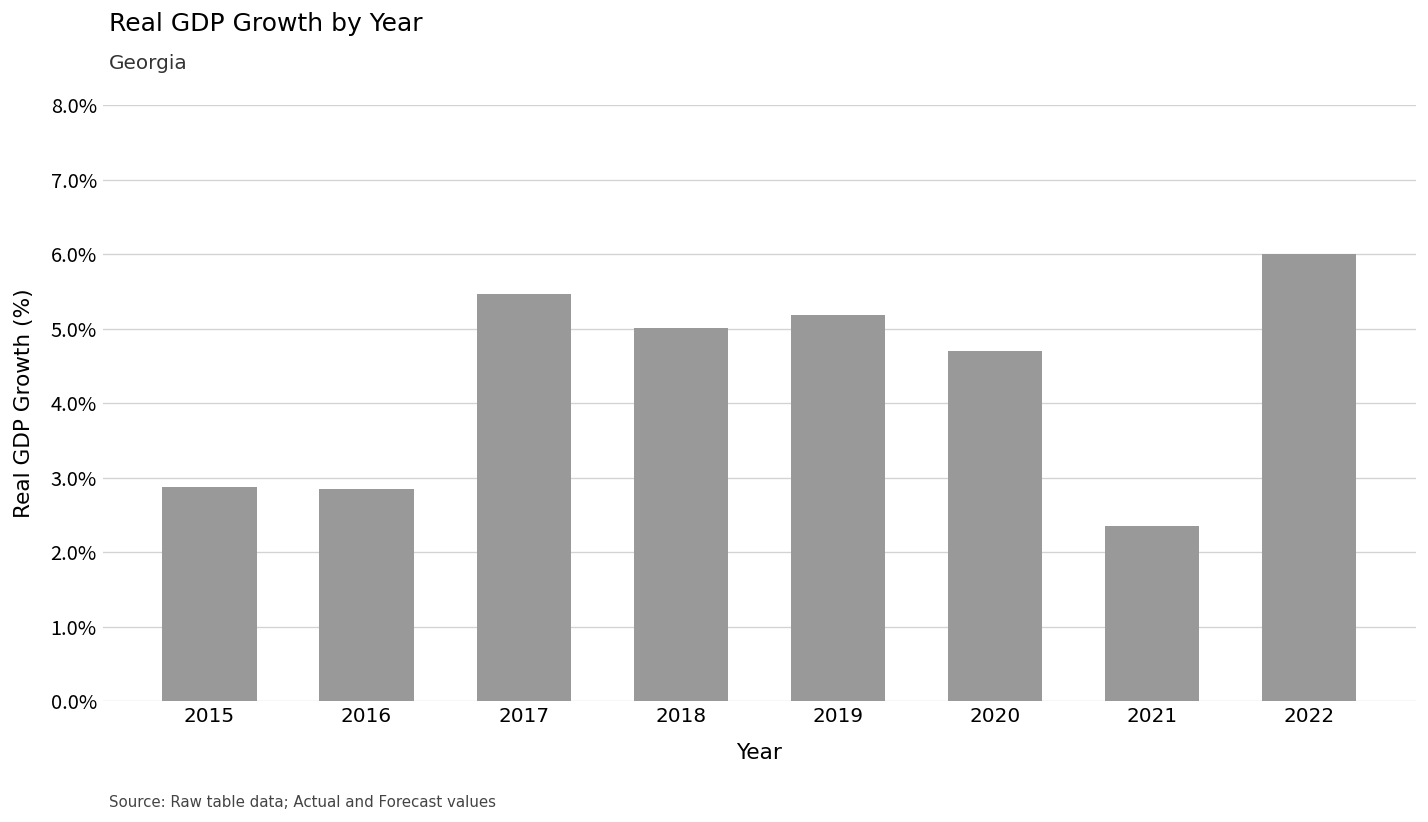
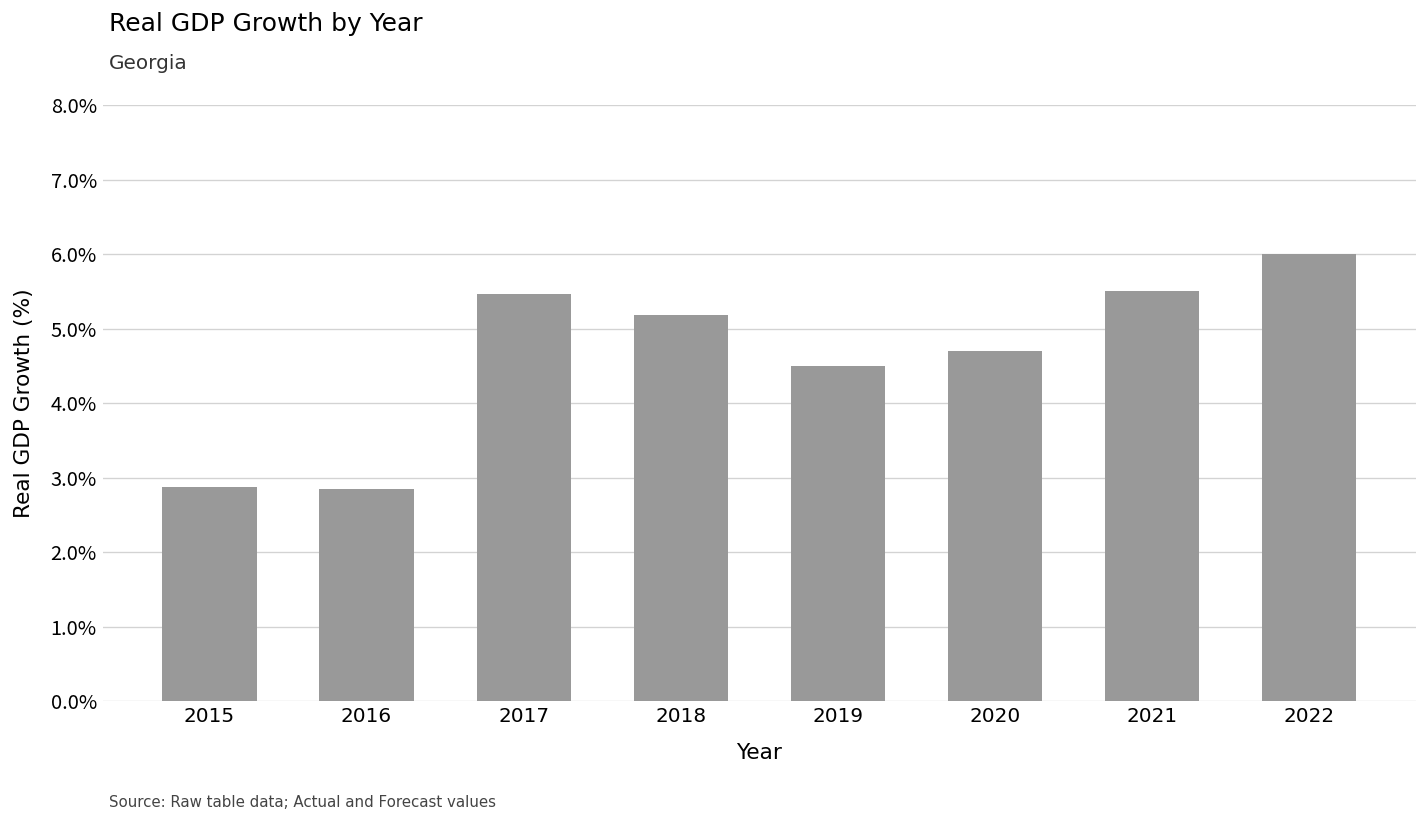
2018: 5.0% -> 5.2%
2019: 5.2% -> 4.5%
2021: 2.3% -> 5.5%
